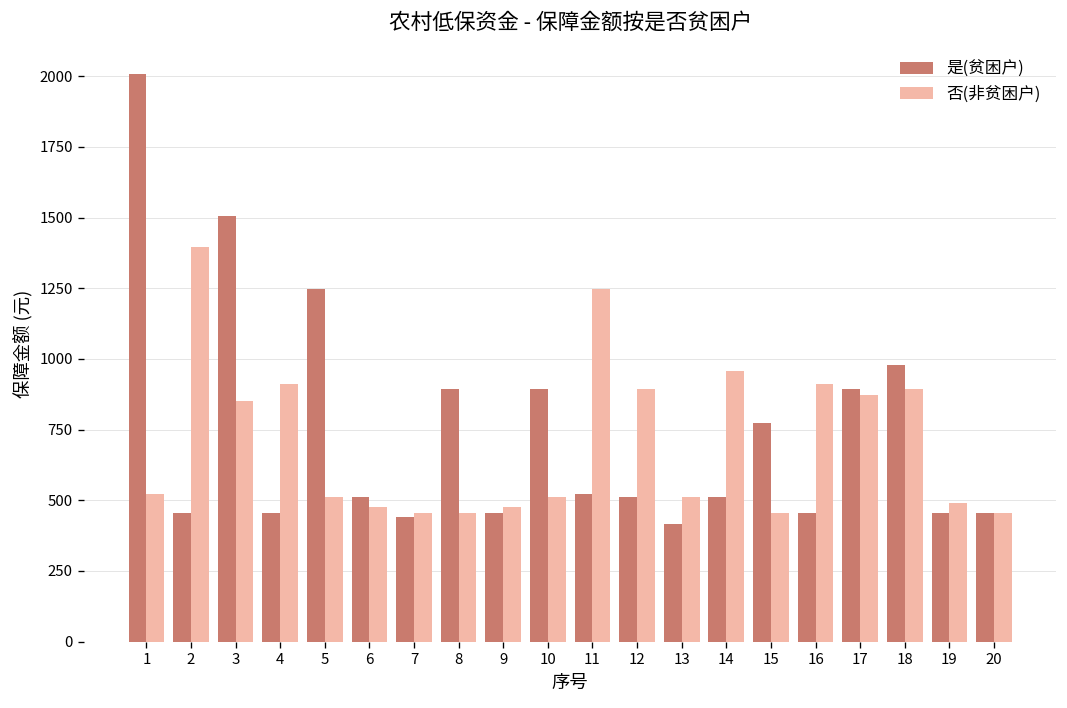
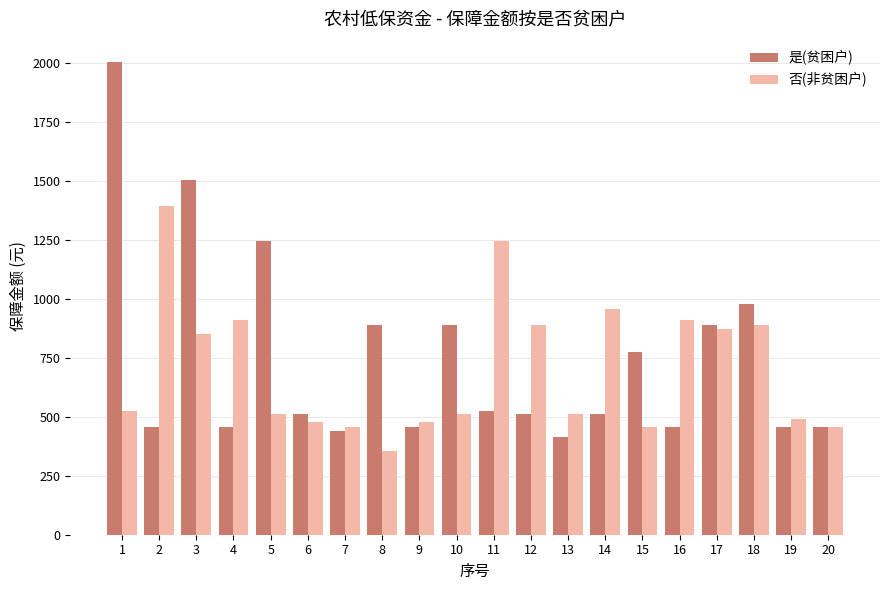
否(非贫困户), 8: 460 -> 360
